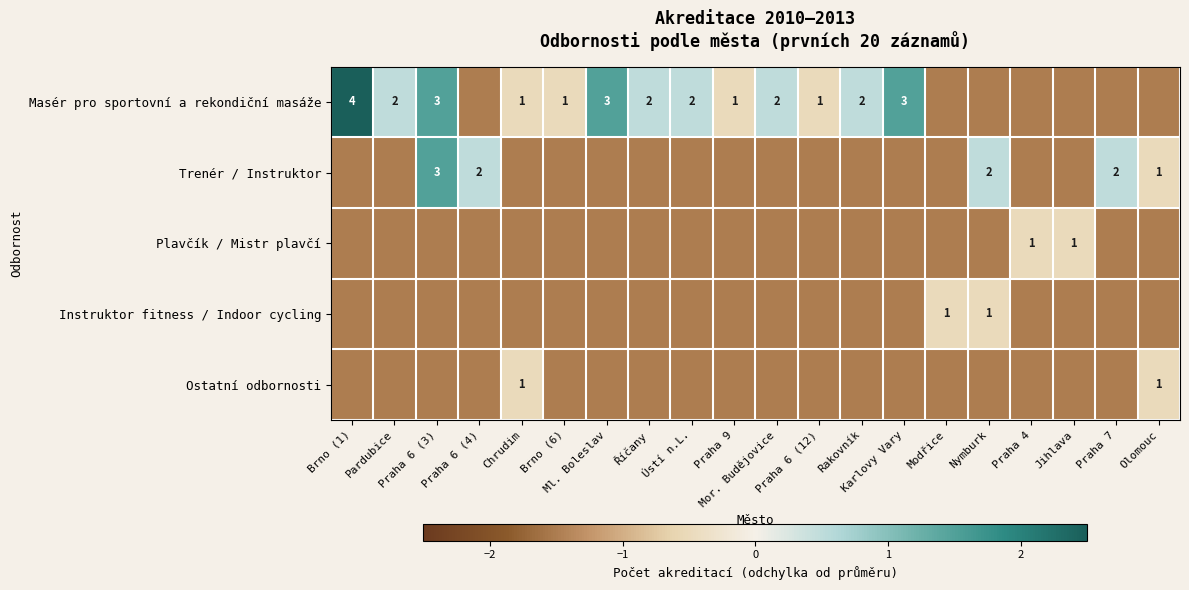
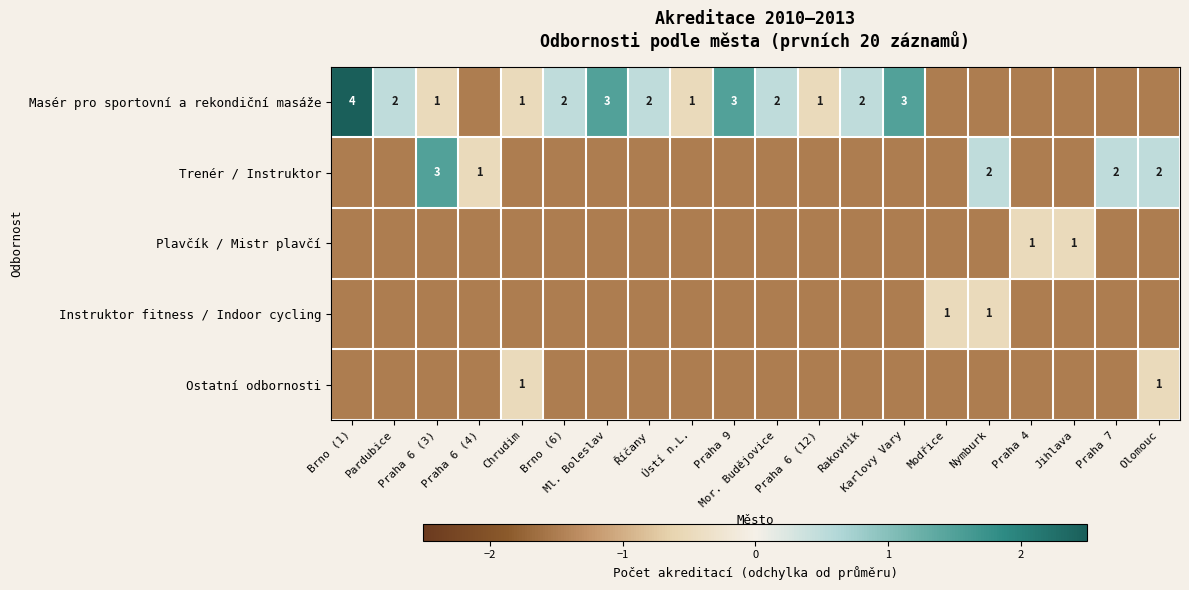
Masér pro sportovní a rekondiční masáže, Praha 6 (3): 3 -> 1
Masér pro sportovní a rekondiční masáže, Brno (6): 1 -> 2
Masér pro sportovní a rekondiční masáže, Ústí n.L.: 2 -> 1
Masér pro sportovní a rekondiční masáže, Praha 9: 1 -> 3
Trenér / Instruktor, Praha 6 (4): 2 -> 1
Trenér / Instruktor, Olomouc: 1 -> 2
